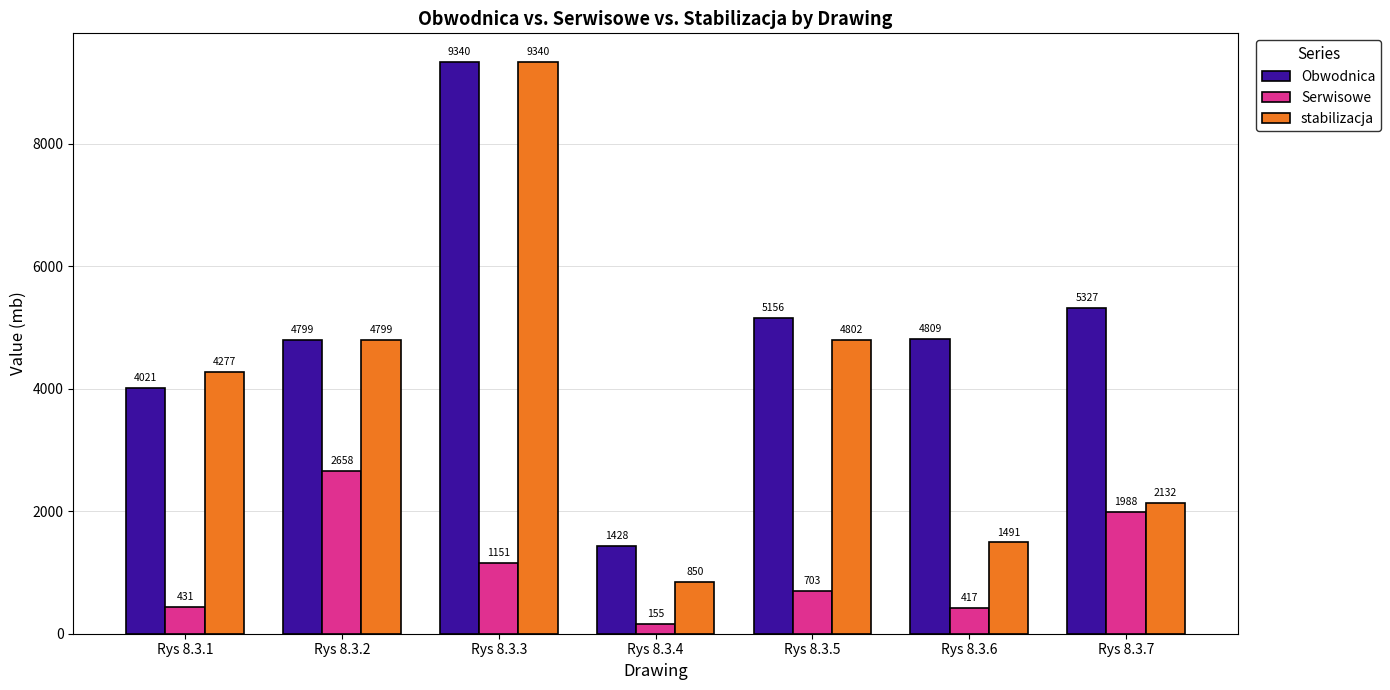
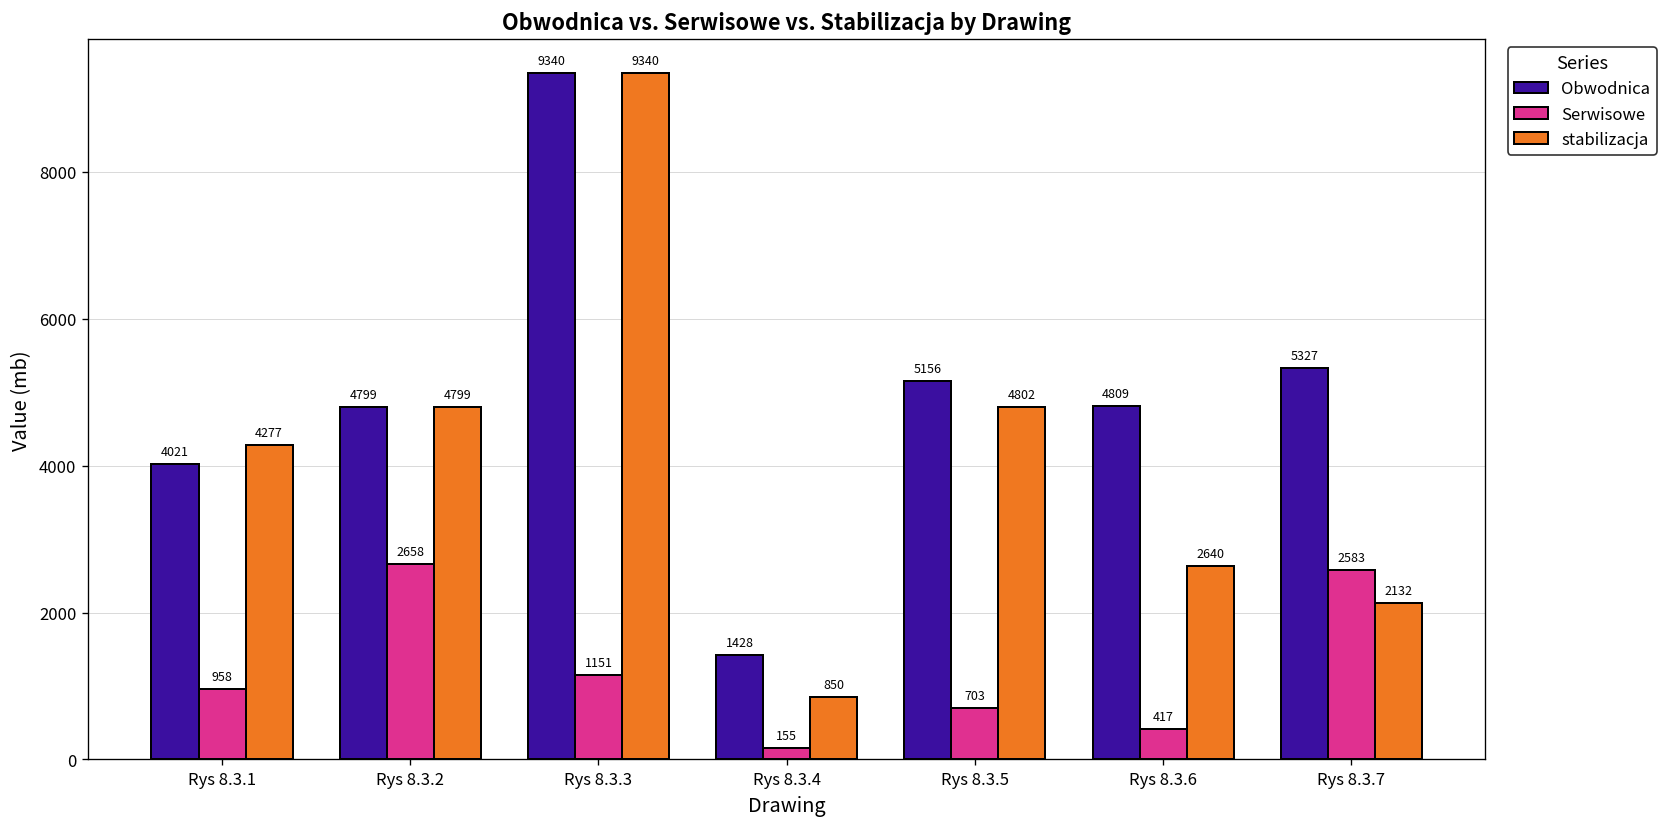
Serwisowe, Rys 8.3.1: 431 -> 958
stabilizacja, Rys 8.3.6: 1491 -> 2640
Serwisowe, Rys 8.3.7: 1988 -> 2583
